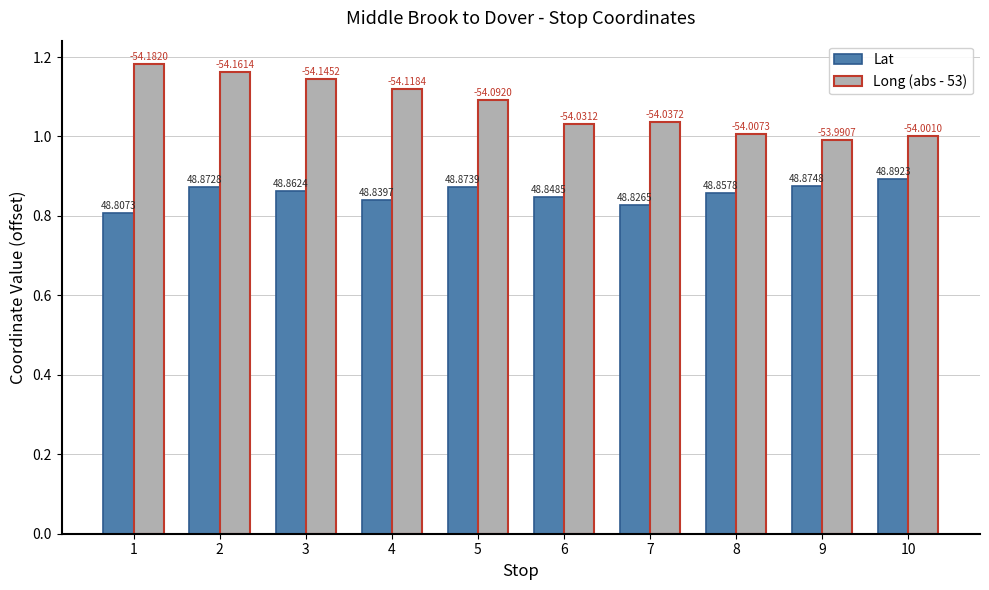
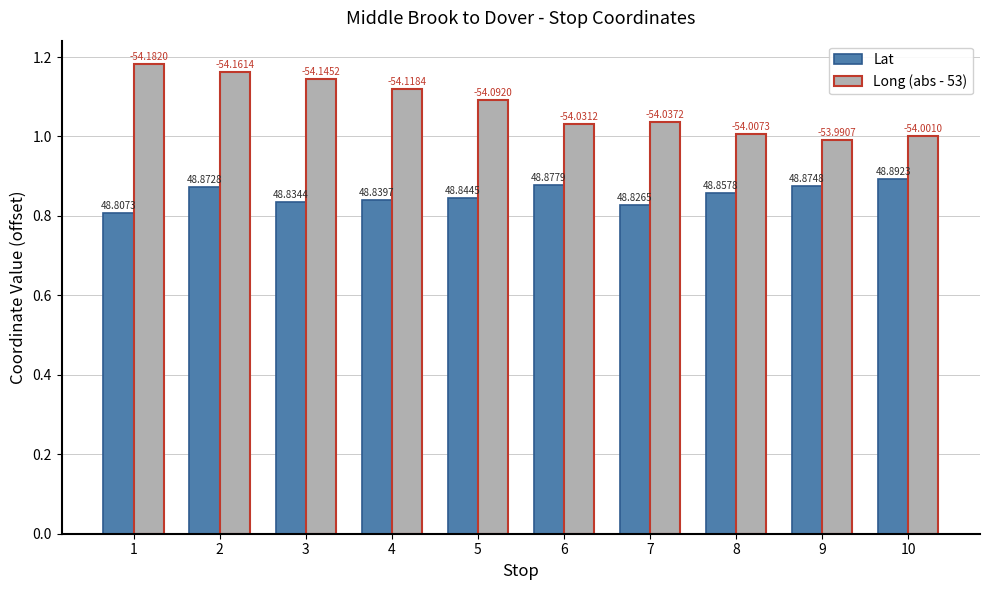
Lat, 3: 48.8624 -> 48.8344
Lat, 5: 48.8739 -> 48.8445
Lat, 6: 48.8485 -> 48.8779
